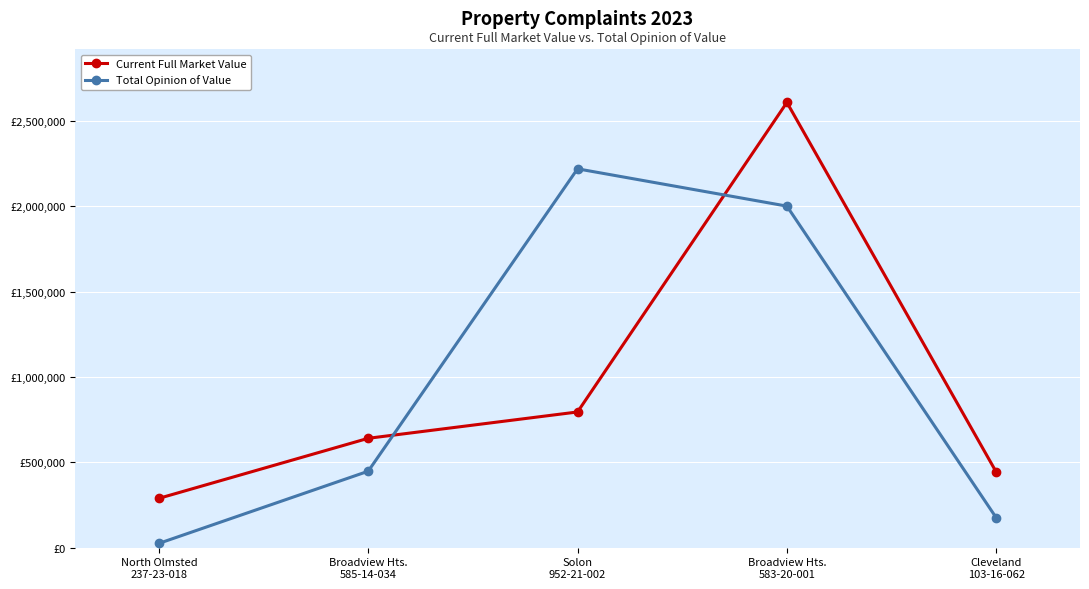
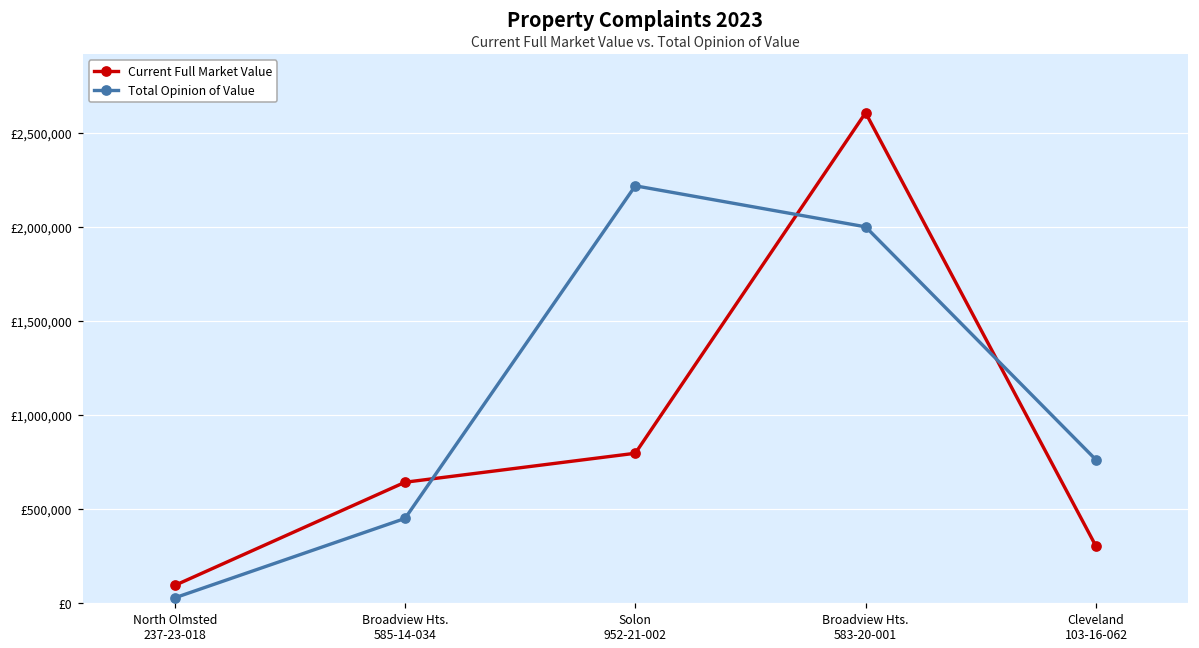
Current Full Market Value, North Olmsted 237-23-018: £290,000 -> £90,000
Current Full Market Value, Cleveland 103-16-062: £440,000 -> £300,000
Total Opinion of Value, Cleveland 103-16-062: £180,000 -> £760,000
